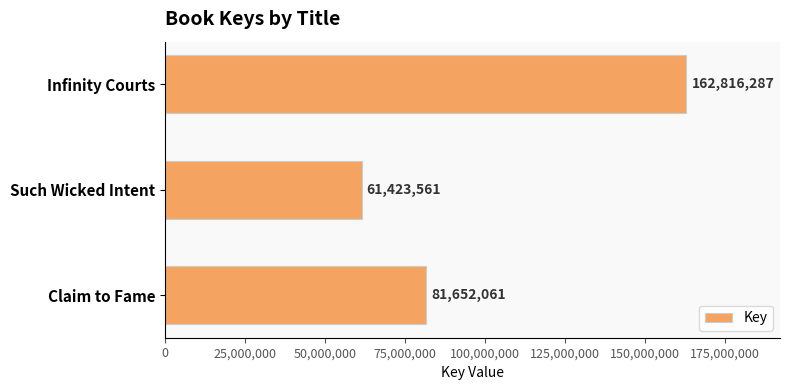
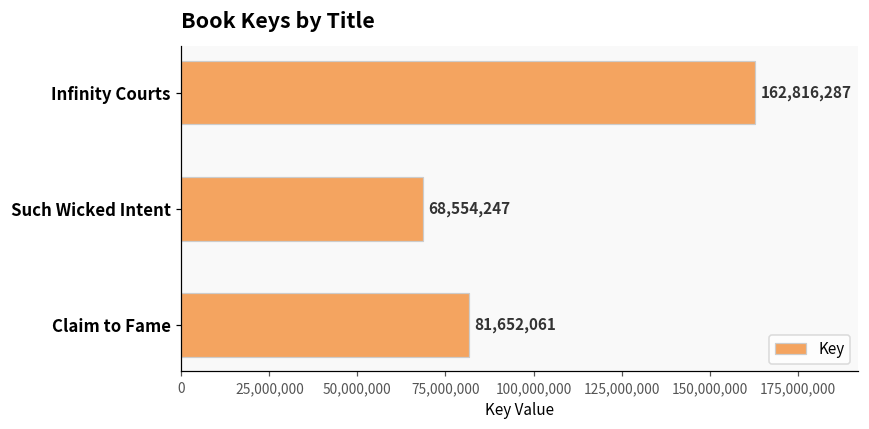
Such Wicked Intent: 61,423,561 -> 68,554,247
